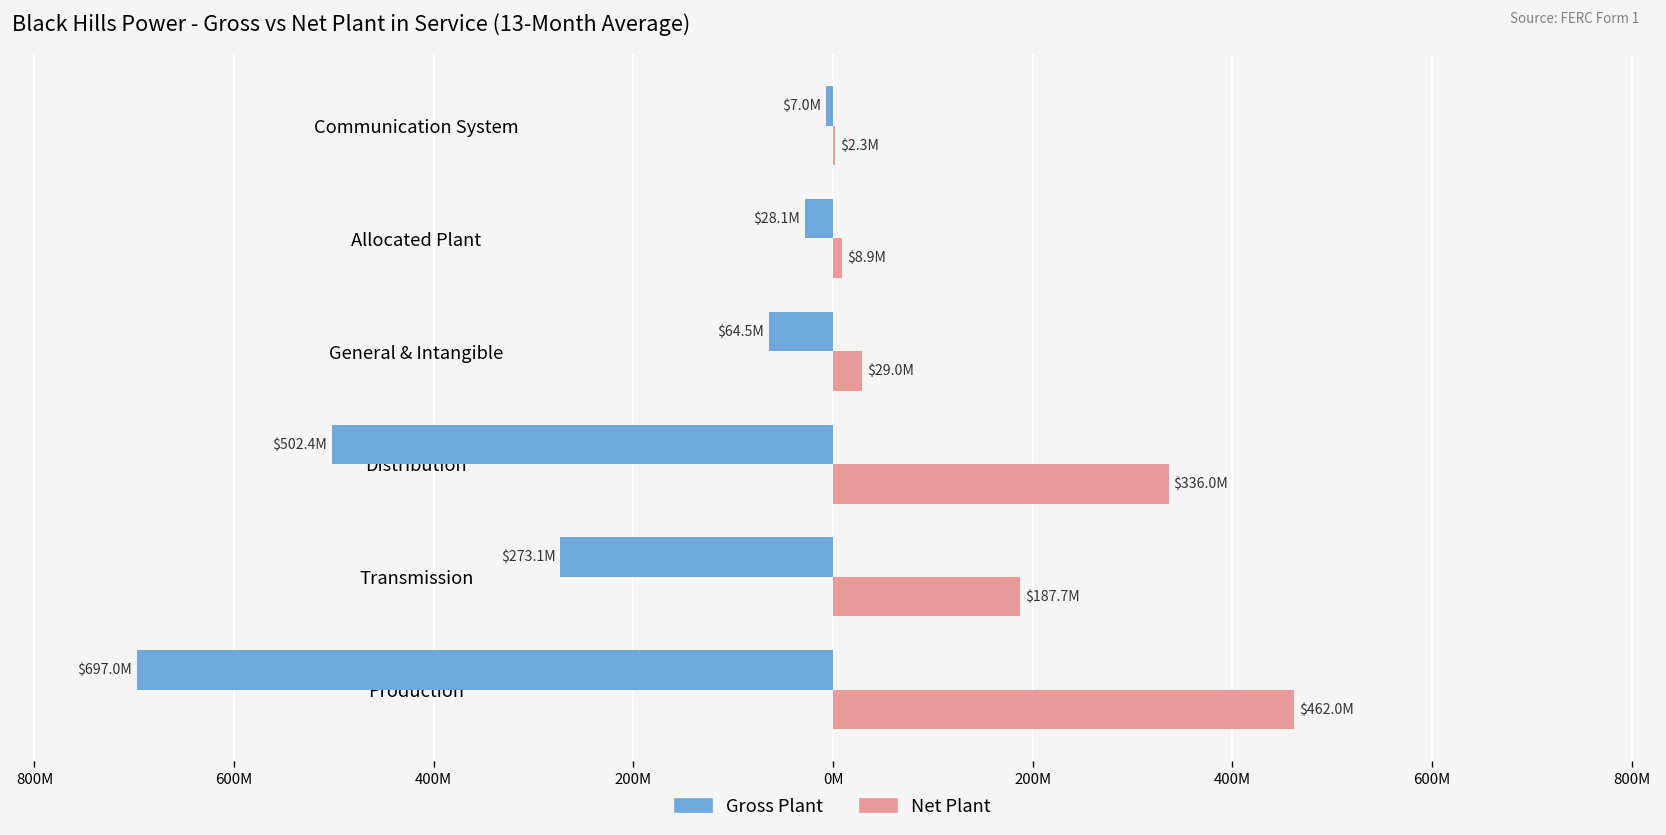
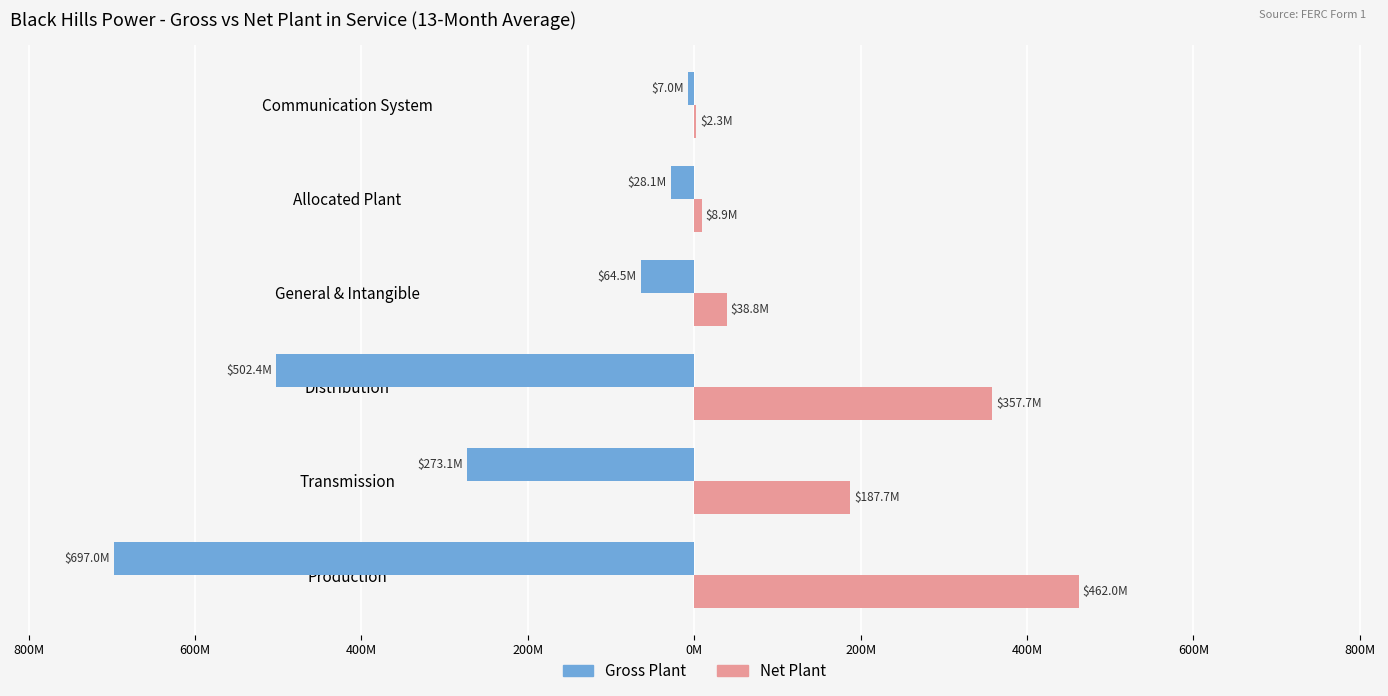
Net Plant, General & Intangible: $29.0M -> $38.8M
Net Plant, Distribution: $336.0M -> $357.7M
